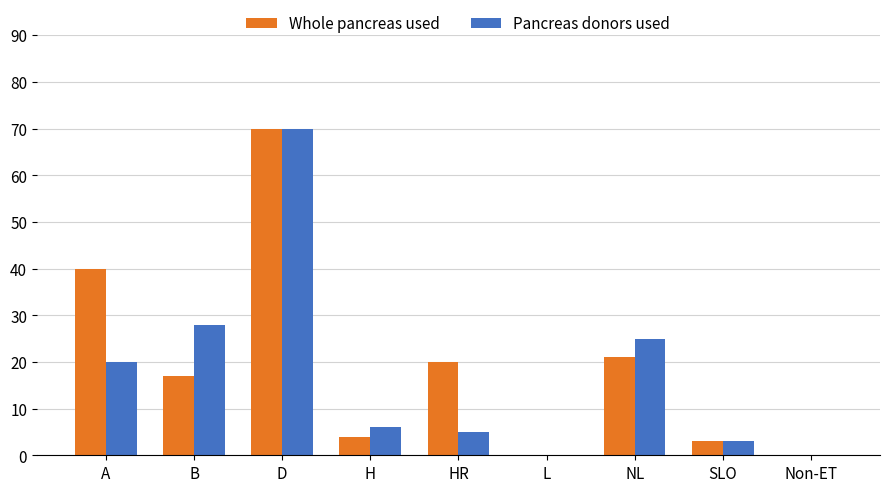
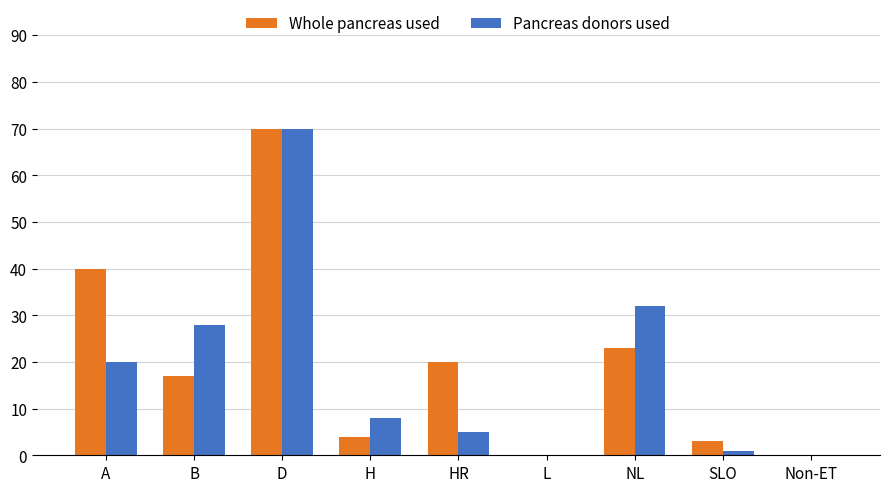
Pancreas donors used, H: 6 -> 8
Whole pancreas used, NL: 21 -> 23
Pancreas donors used, NL: 25 -> 32
Pancreas donors used, SLO: 3 -> 1
